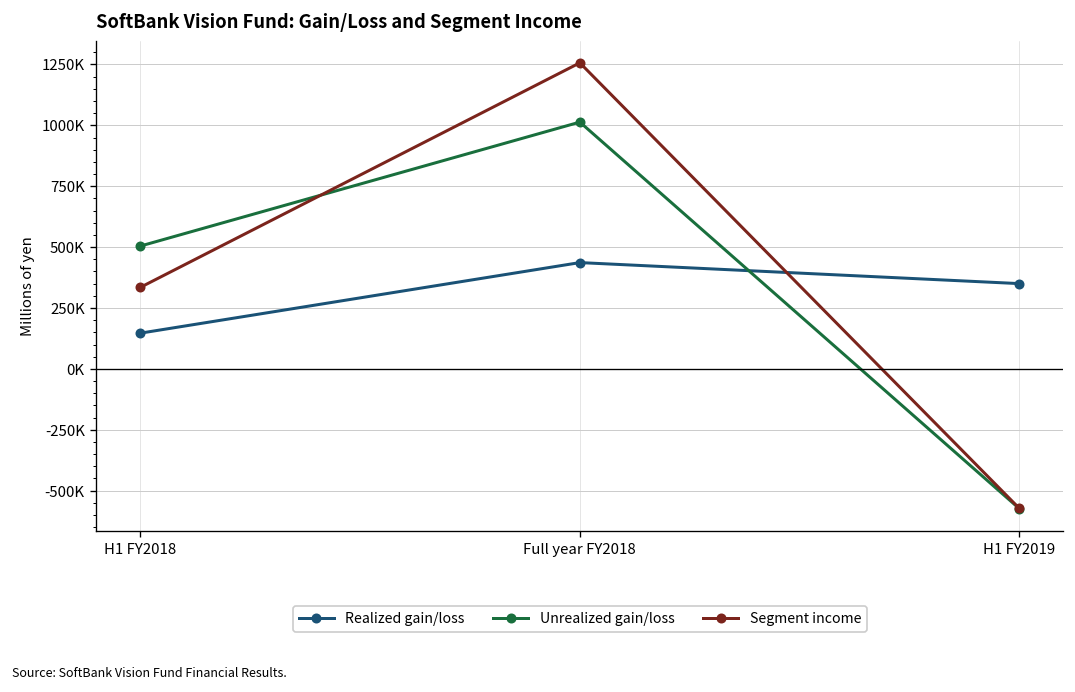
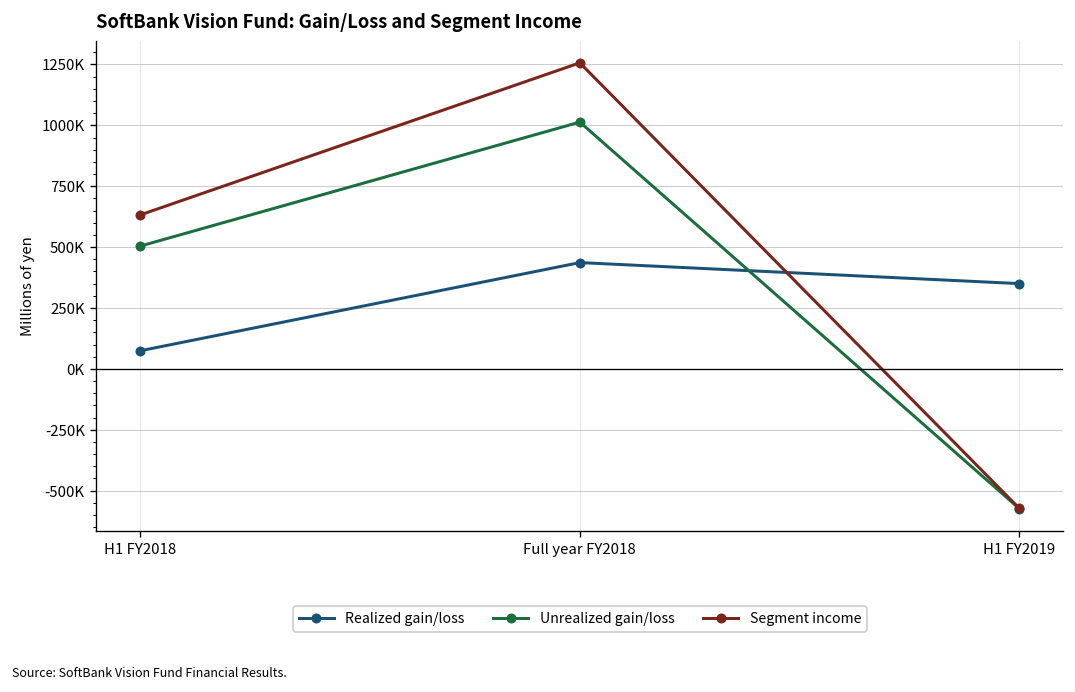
Realized gain/loss, H1 FY2018: 150000 -> 70000
Segment income, H1 FY2018: 330000 -> 630000
